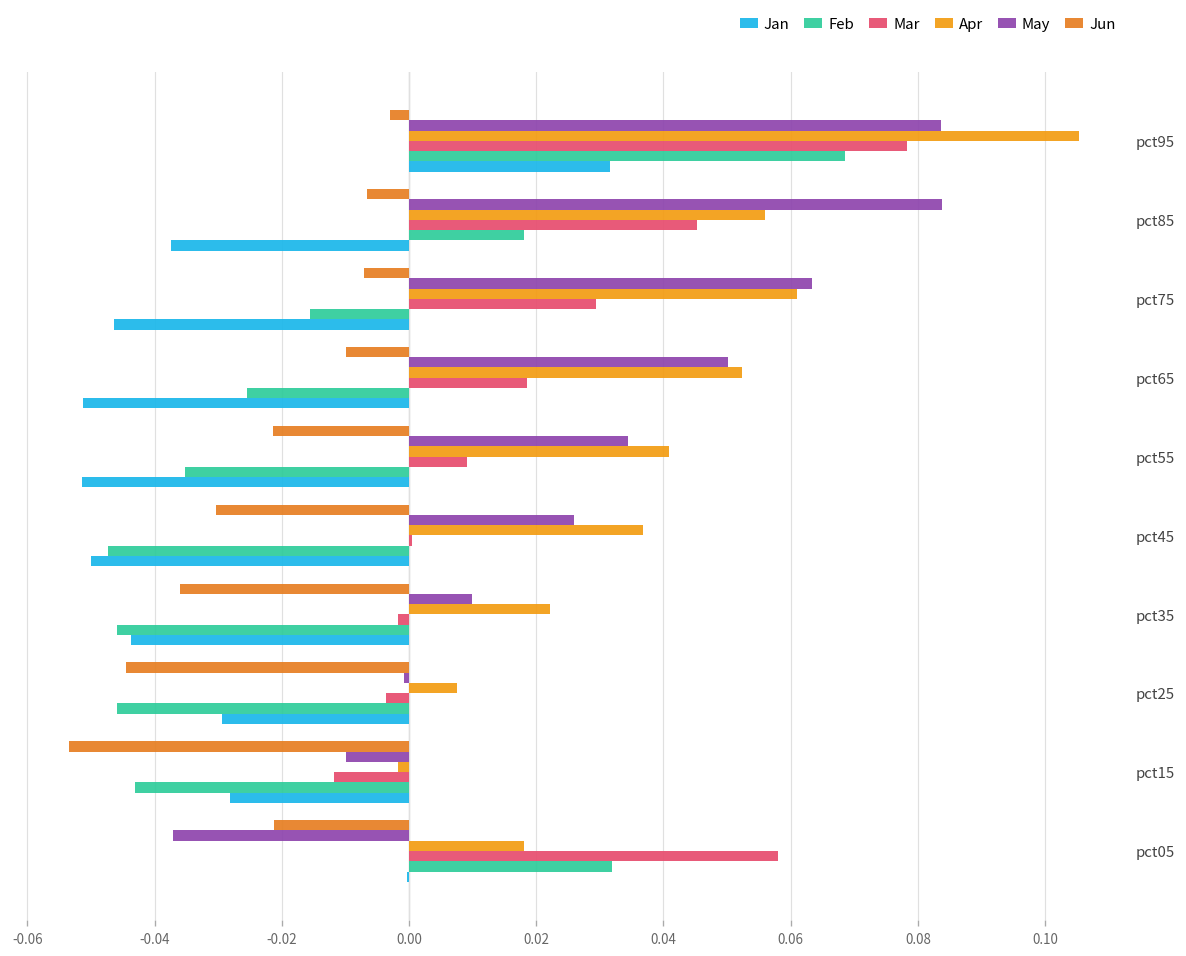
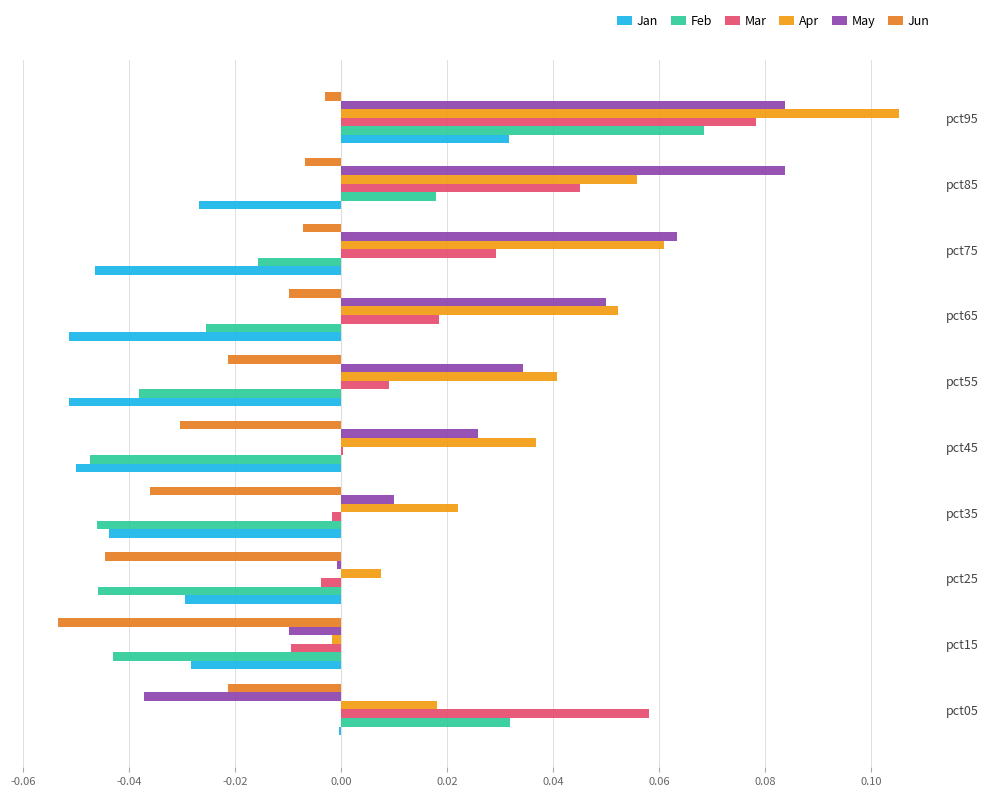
Jan, pct85: -0.037 -> -0.027
Feb, pct55: -0.035 -> -0.038
Mar, pct15: -0.012 -> -0.009
